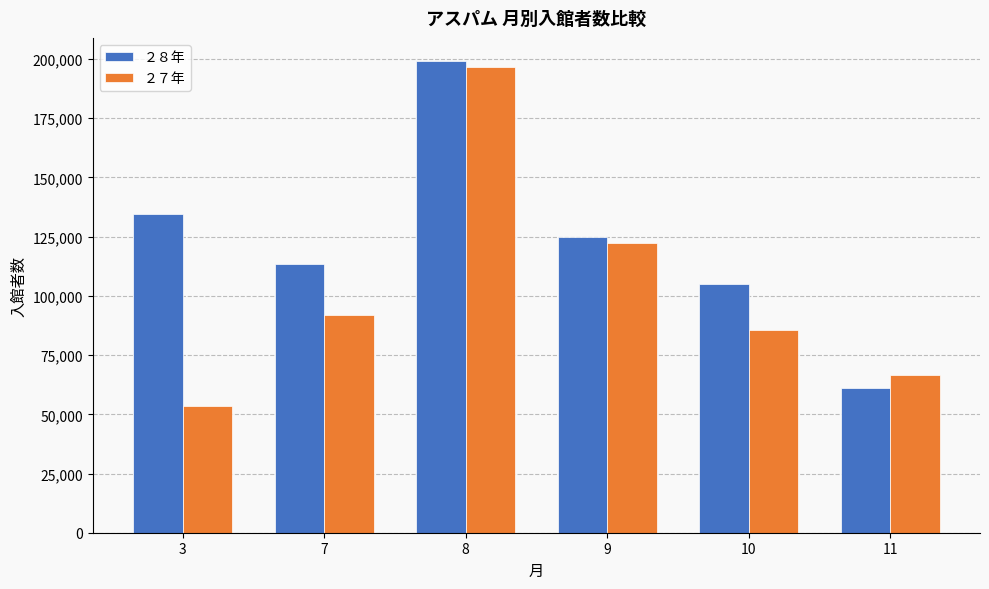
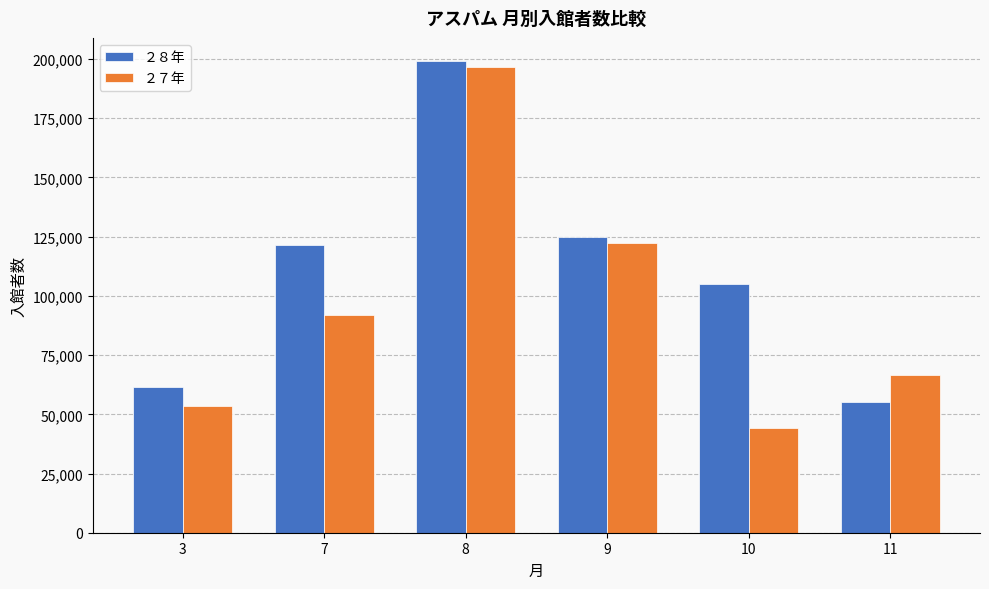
２８年, 3: 134,000 -> 61,000
２８年, 7: 114,000 -> 121,000
２７年, 10: 86,000 -> 44,000
２８年, 11: 61,000 -> 55,000
